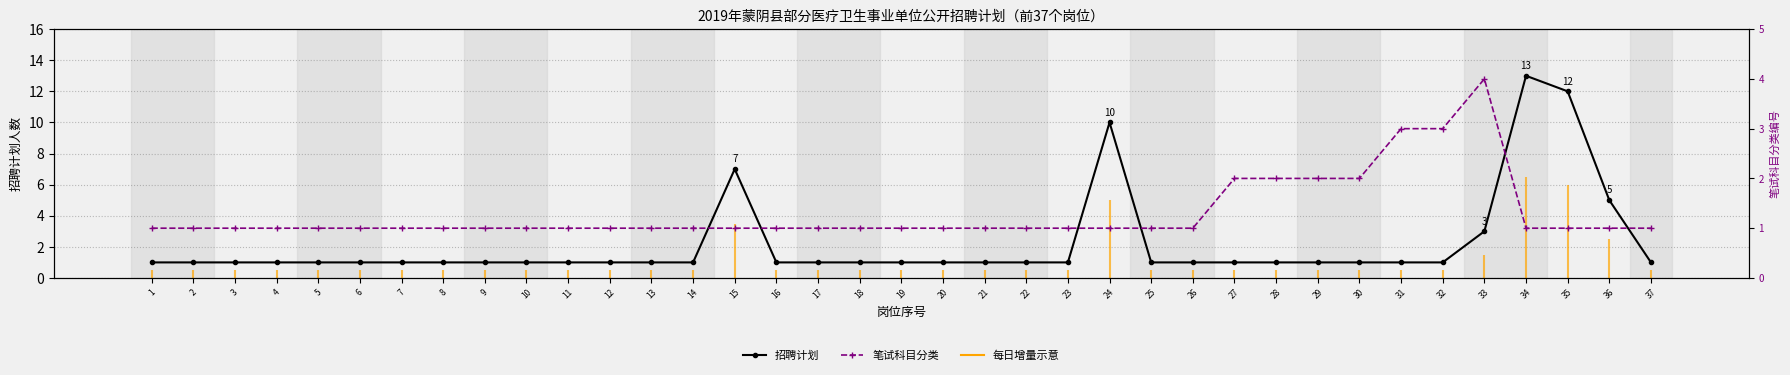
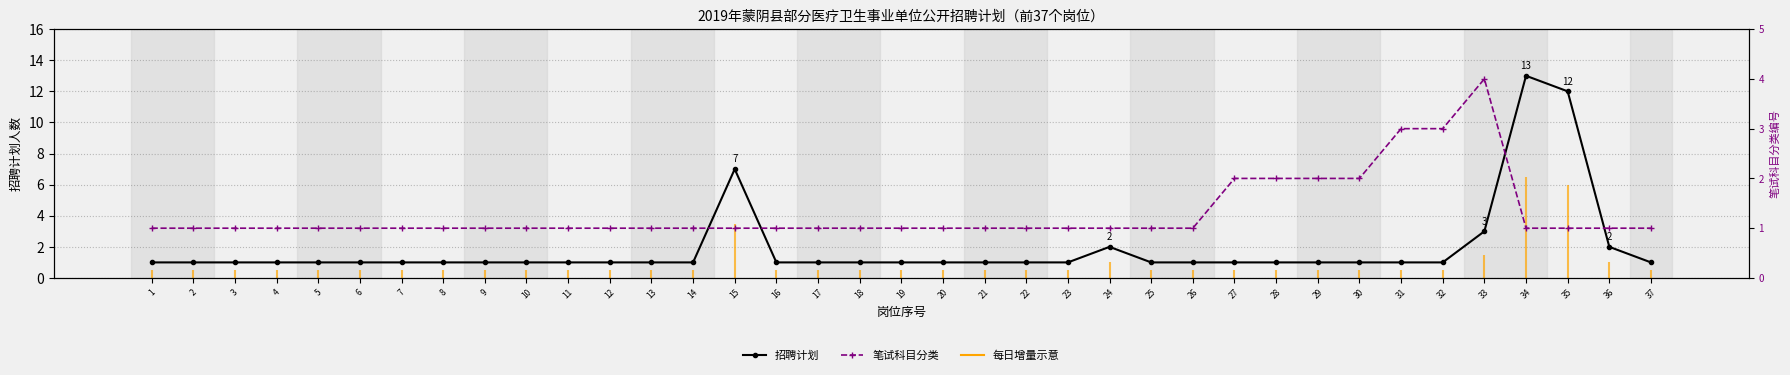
招聘计划, 24: 10 -> 2
招聘计划, 36: 5 -> 2
